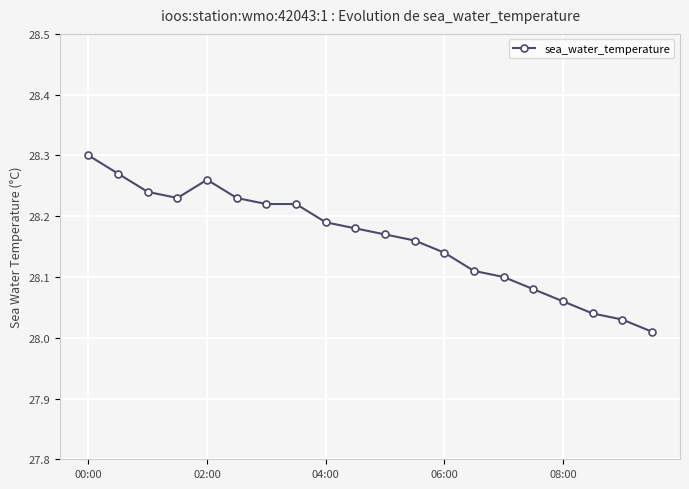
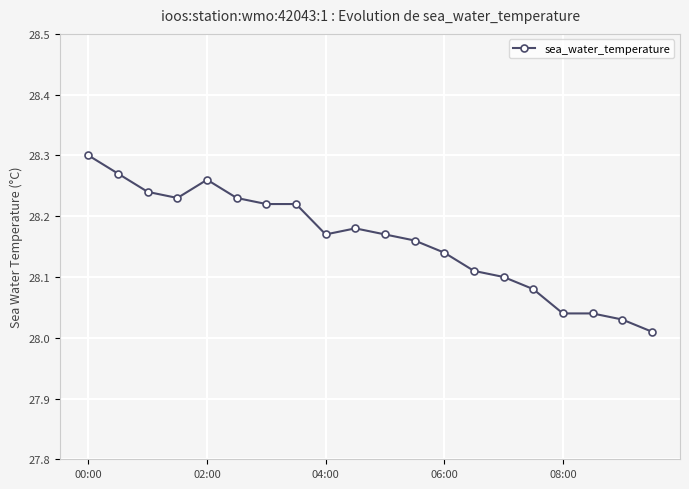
04:00: 28.19 -> 28.17
08:00: 28.06 -> 28.04
